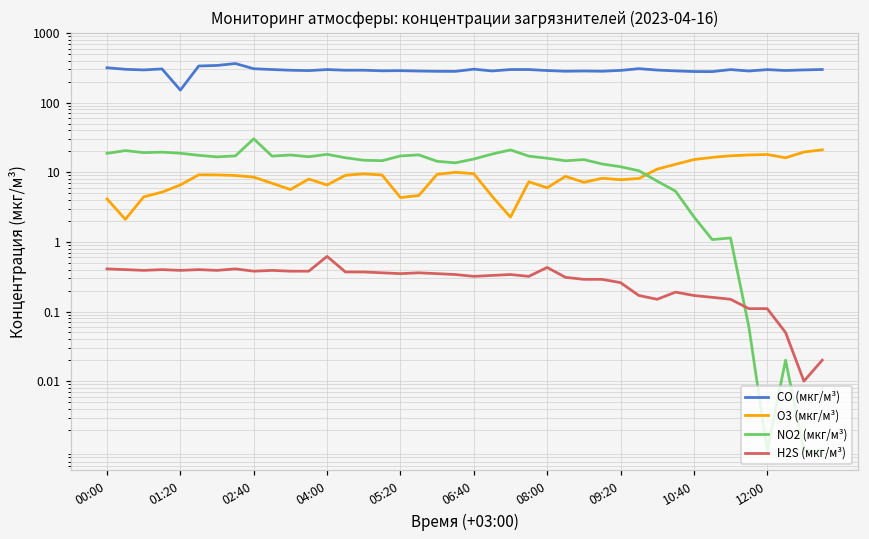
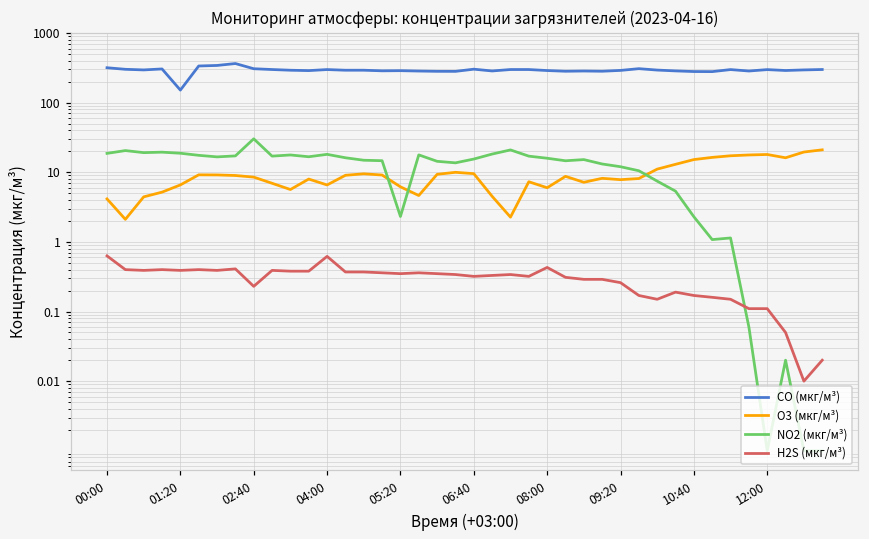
H2S (мкг/м³), 00:00: 0.4 -> 0.6
H2S (мкг/м³), 02:40: 0.4 -> 0.23
O3 (мкг/м³), 05:20: 4 -> 6
NO2 (мкг/м³), 05:20: 17 -> 2.3
